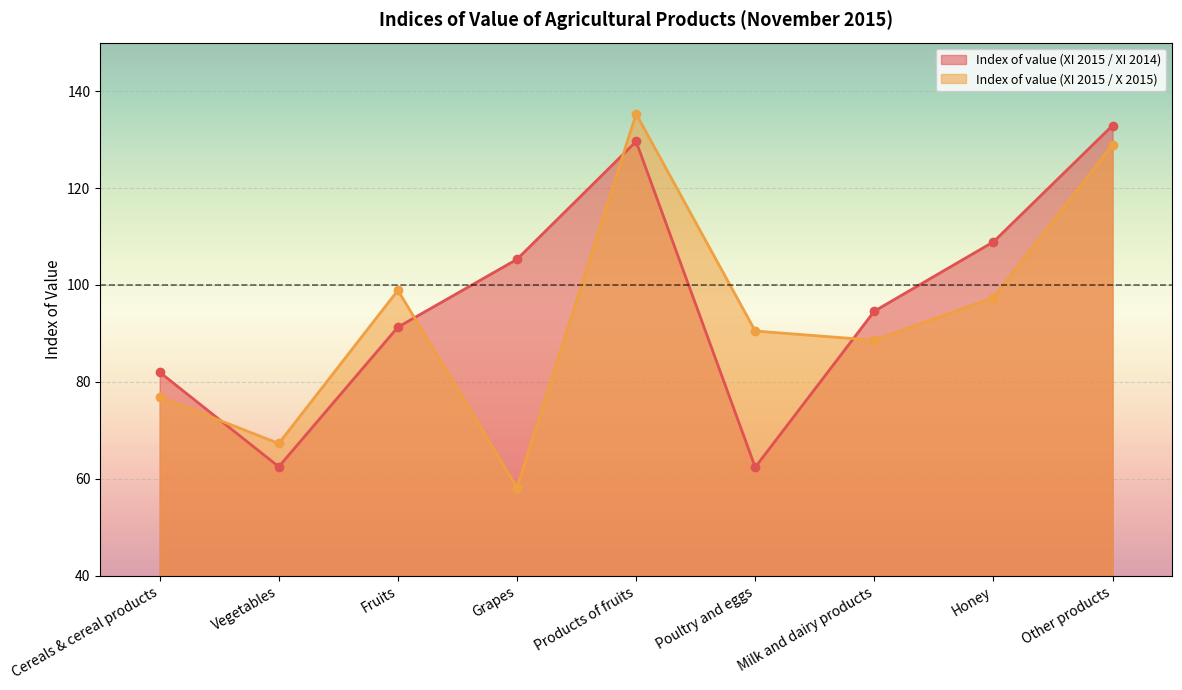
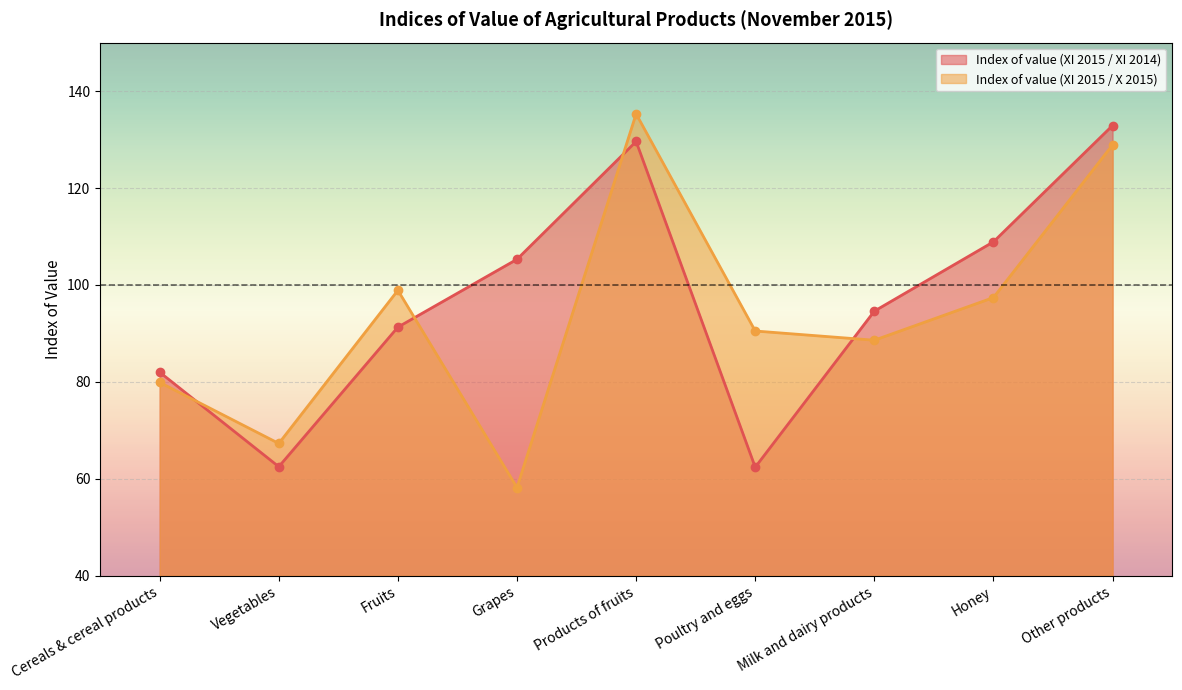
Index of value (XI 2015 / X 2015), Cereals & cereal products: 77 -> 80
